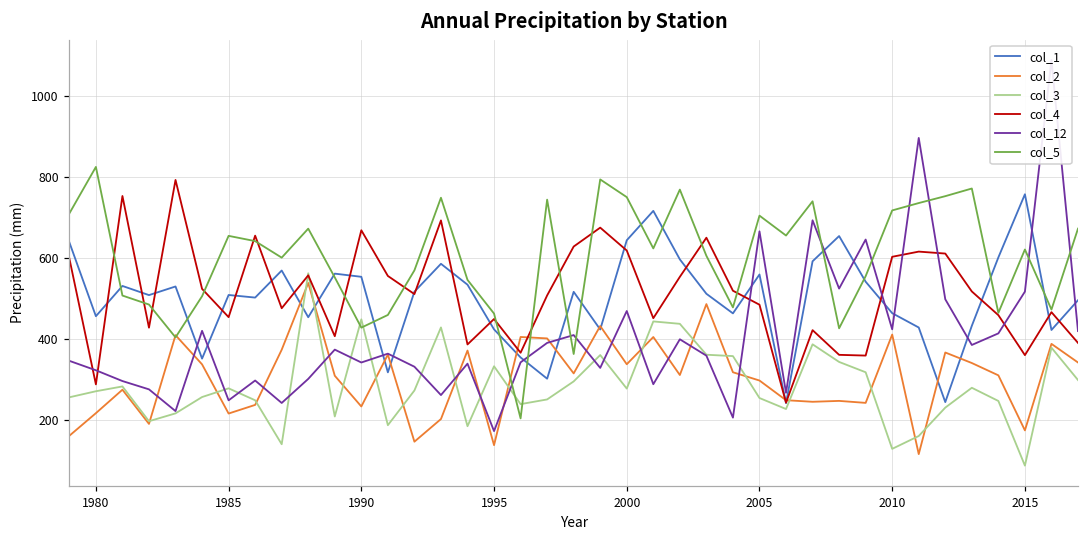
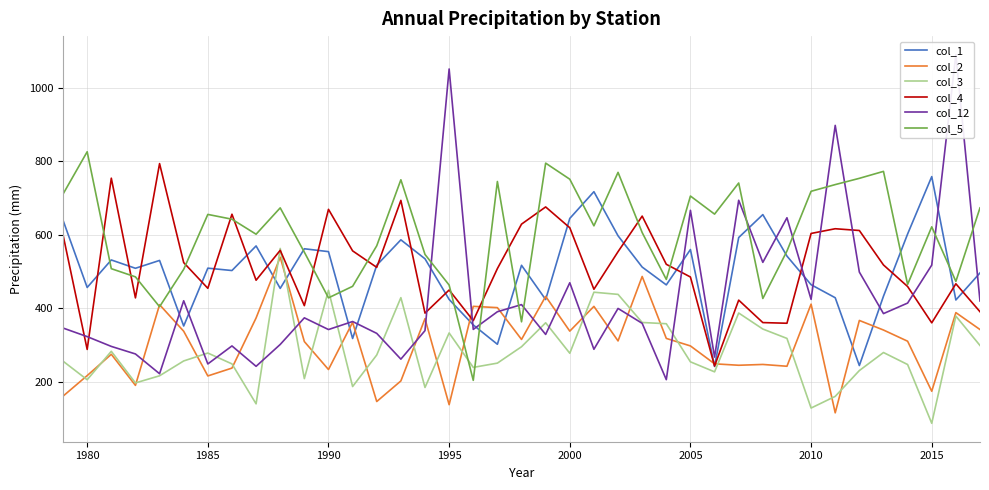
col_3, 1980: 270 -> 210
col_12, 1995: 170 -> 1050
